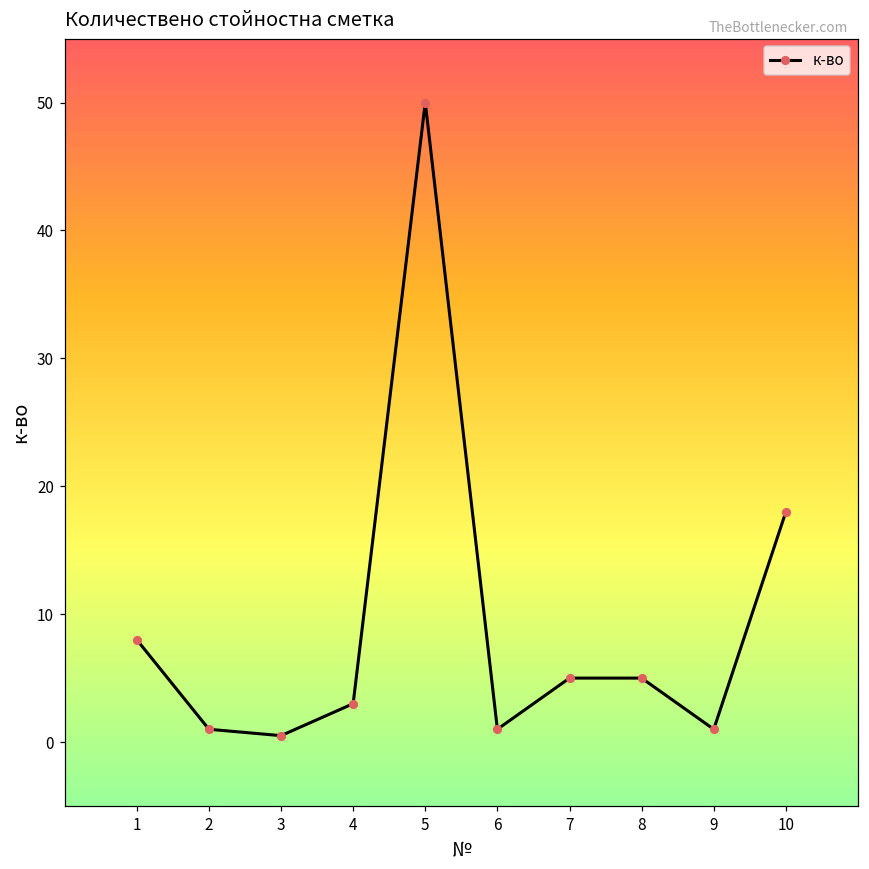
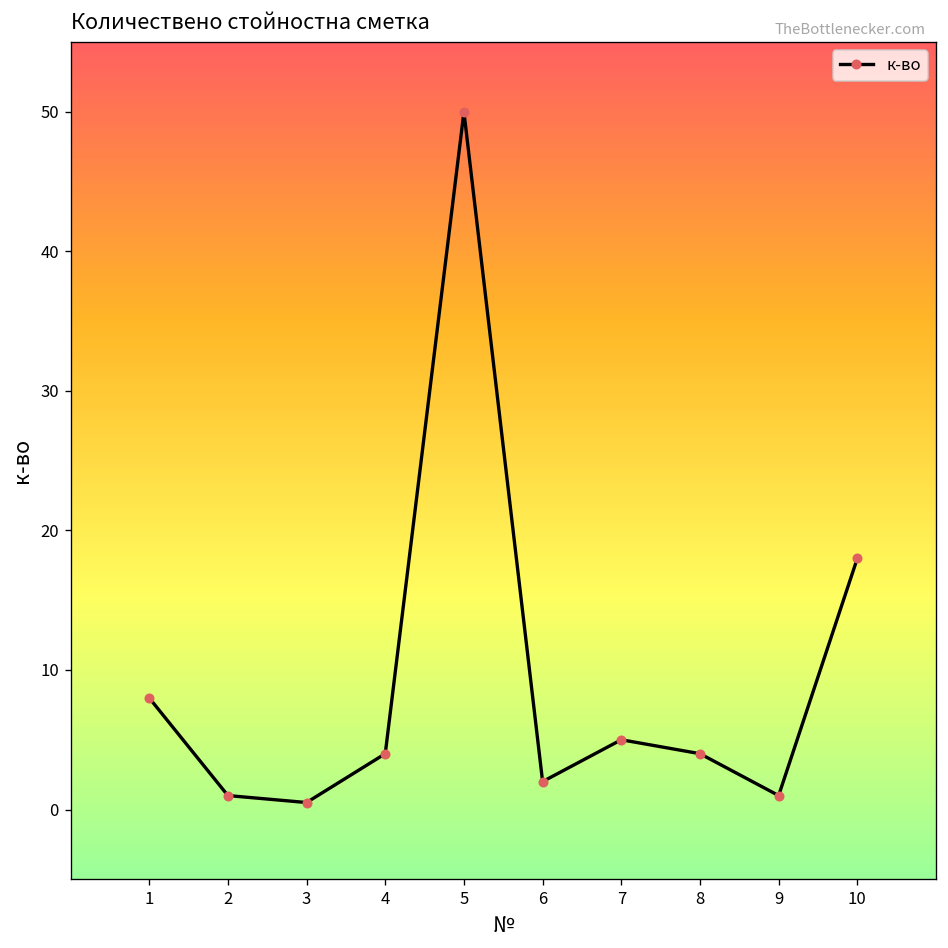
4: 3 -> 4
6: 1 -> 2
8: 5 -> 4
